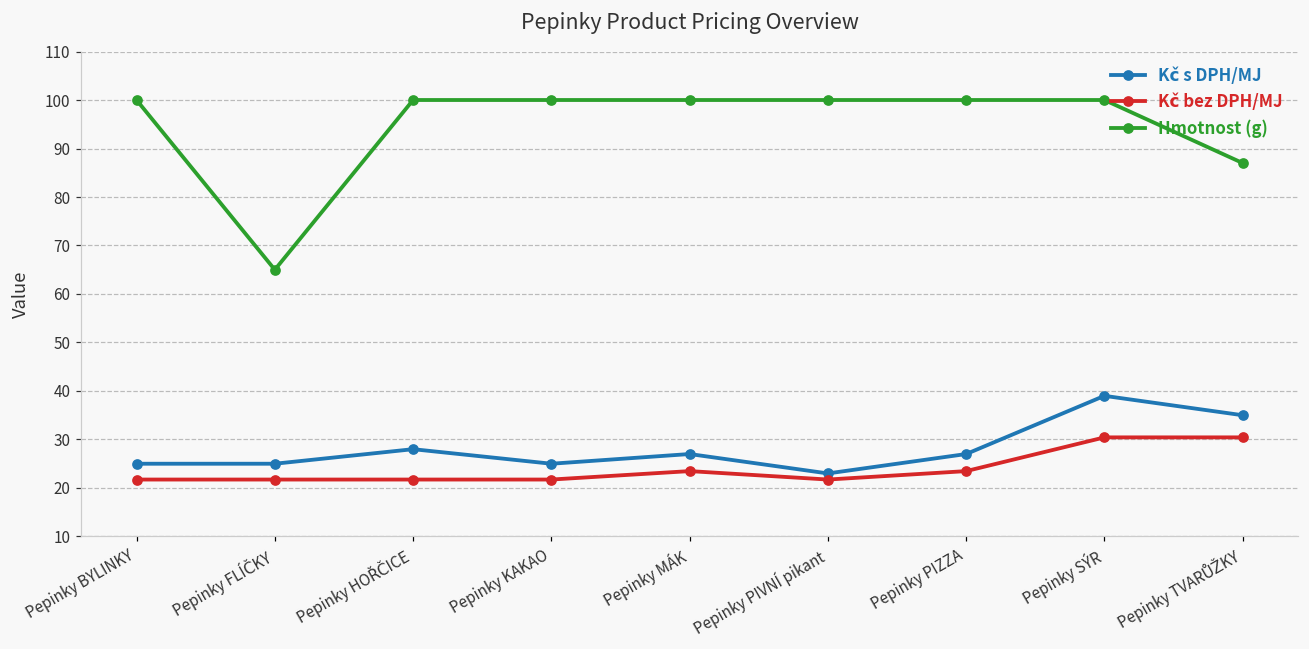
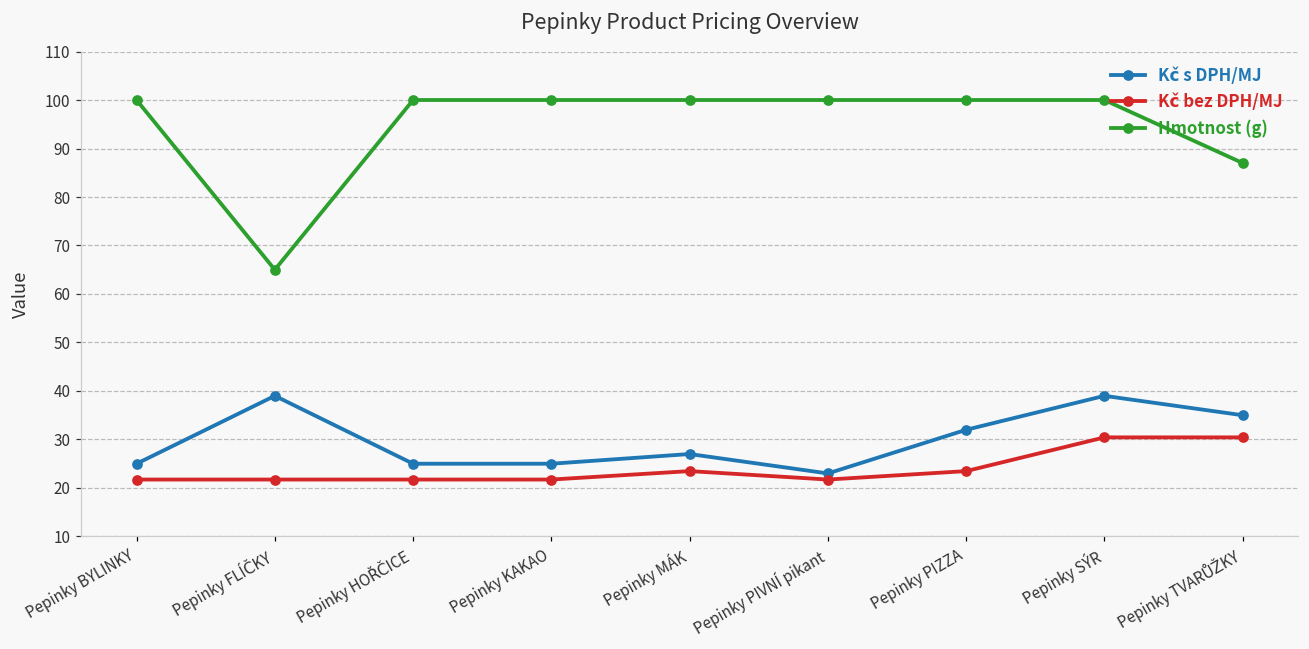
Kč s DPH/MJ, Pepinky FLÍČKY: 25 -> 39
Kč s DPH/MJ, Pepinky HOŘČICE: 28 -> 25
Kč s DPH/MJ, Pepinky PIZZA: 27 -> 32
